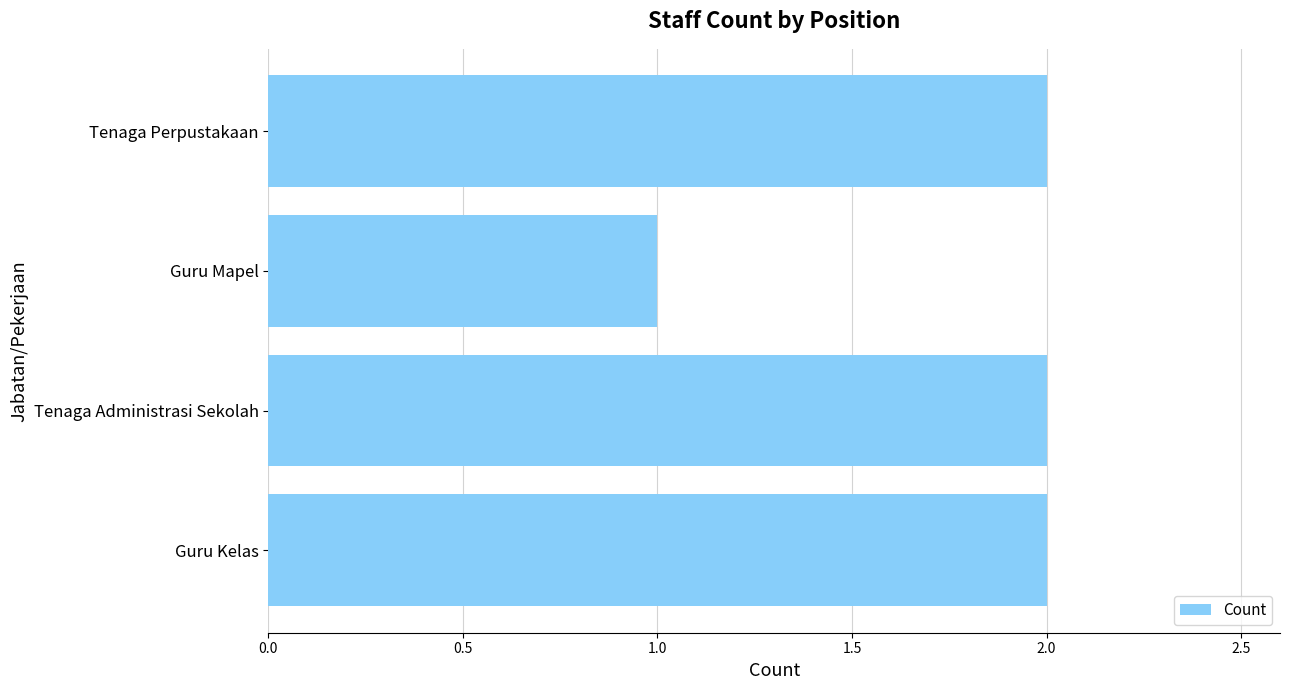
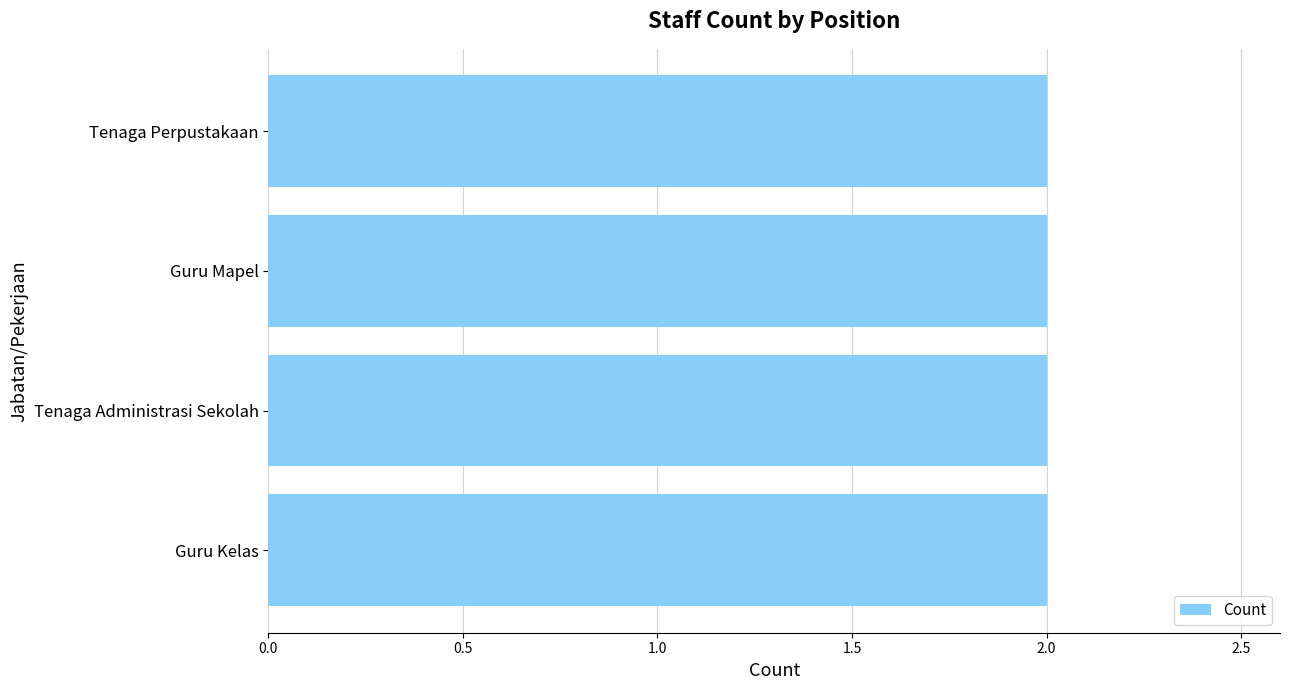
Guru Mapel: 1 -> 2
